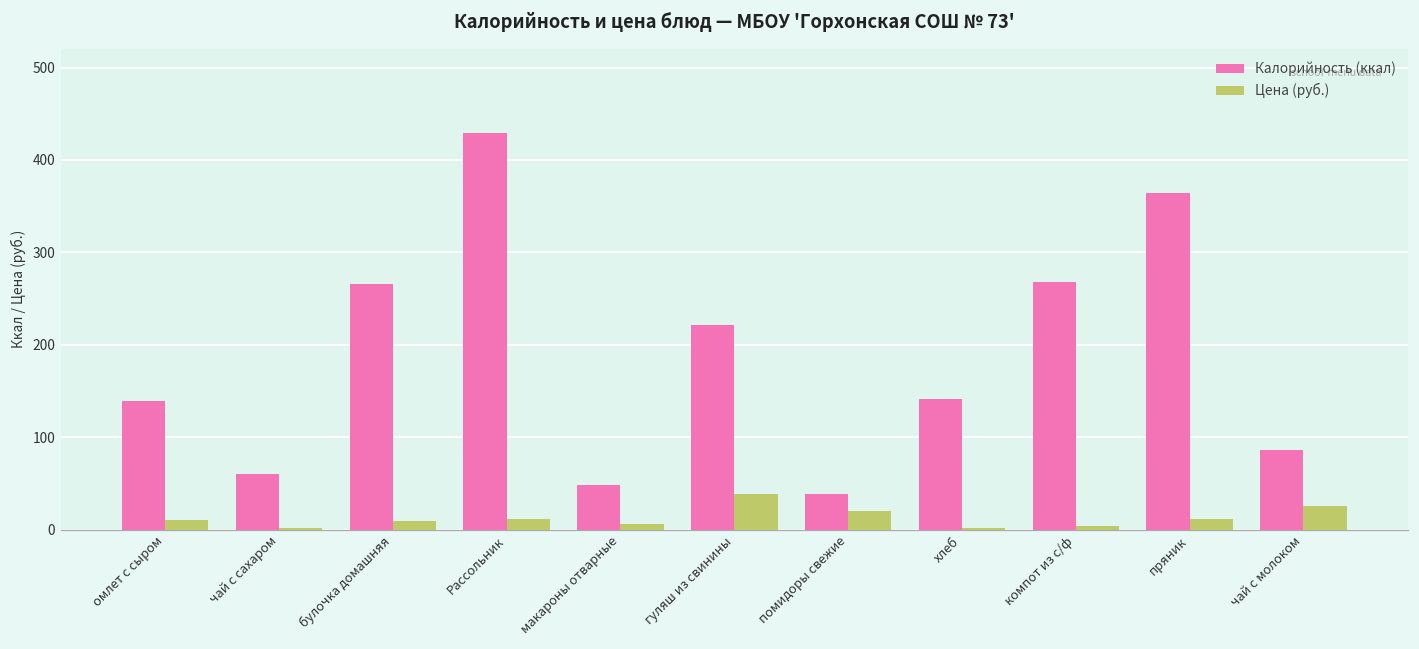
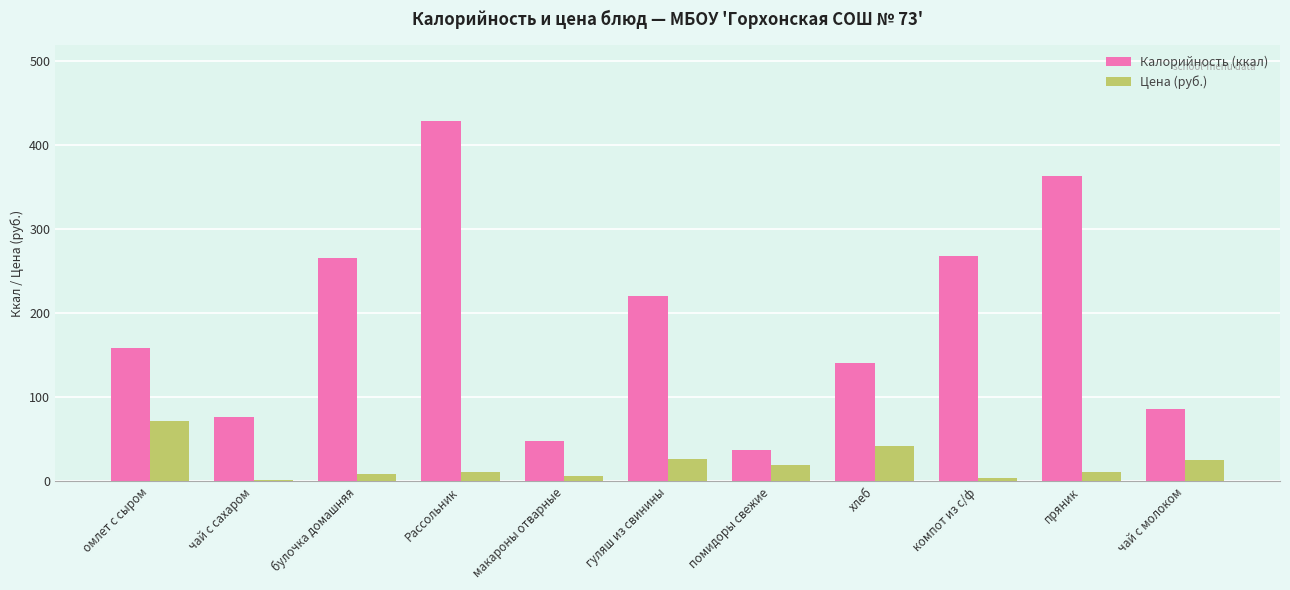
Калорийность (ккал), омлет с сыром: 140 -> 160
Цена (руб.), омлет с сыром: 10 -> 70
Калорийность (ккал), чай с сахаром: 60 -> 80
Цена (руб.), гуляш из свинины: 40 -> 30
Цена (руб.), хлеб: 0 -> 40
